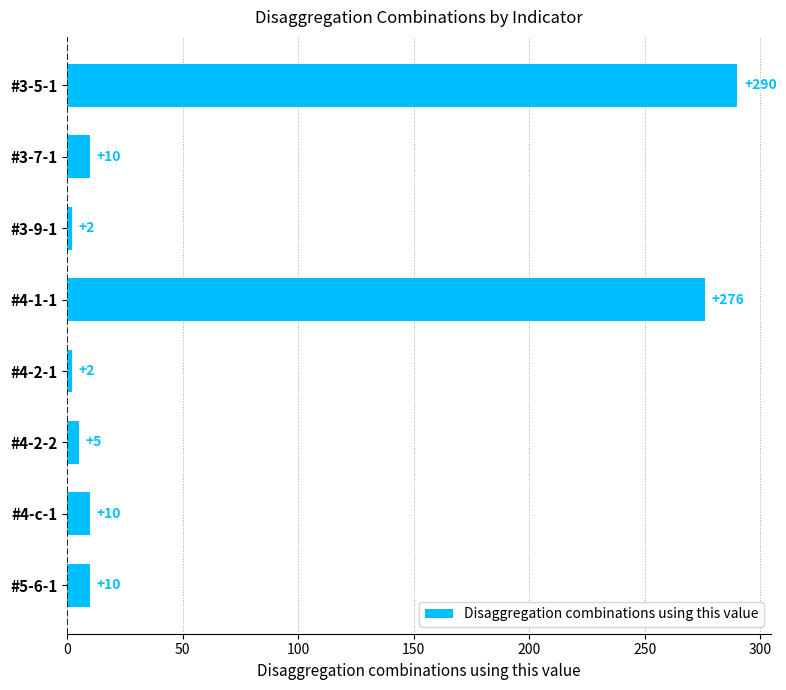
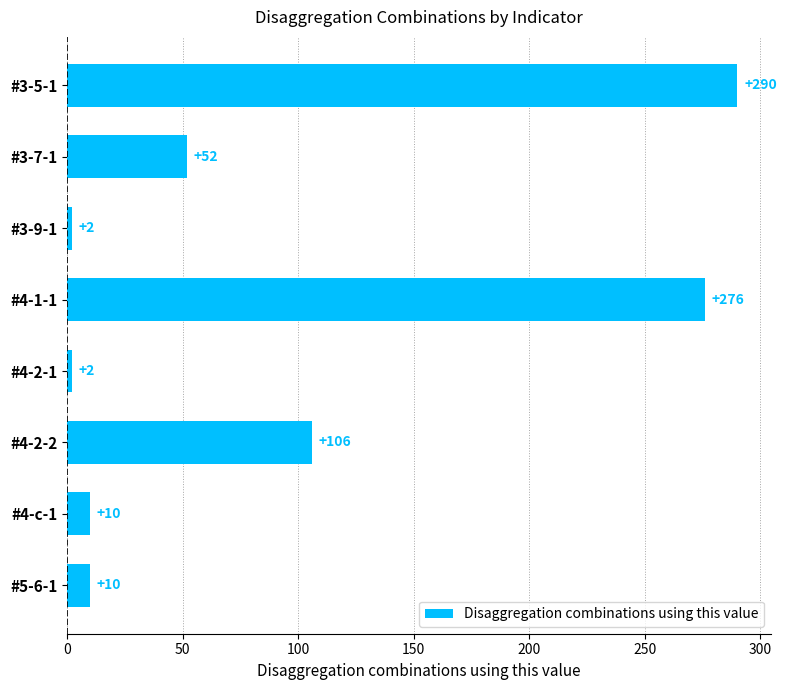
#3-7-1: +10 -> +52
#4-2-2: +5 -> +106
